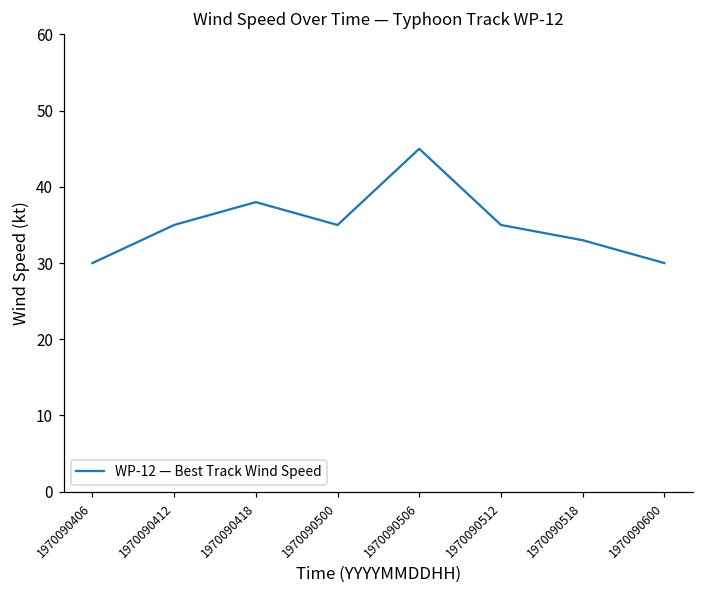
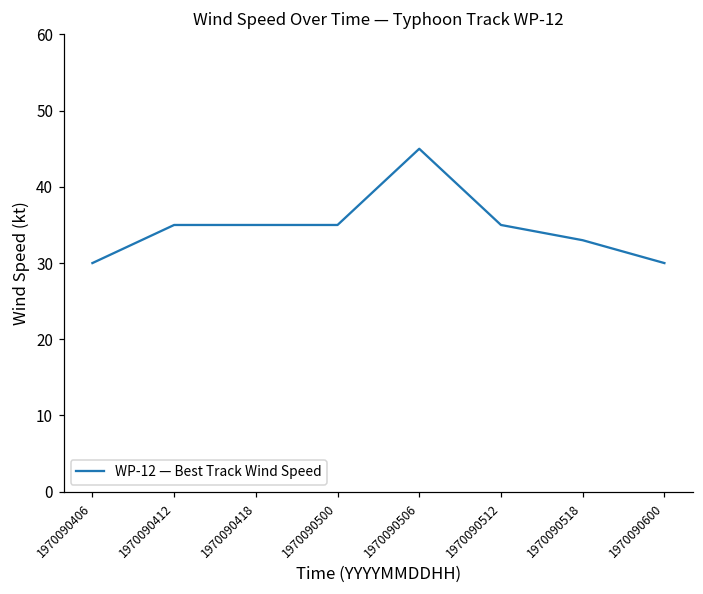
1970090418: 38 -> 35
